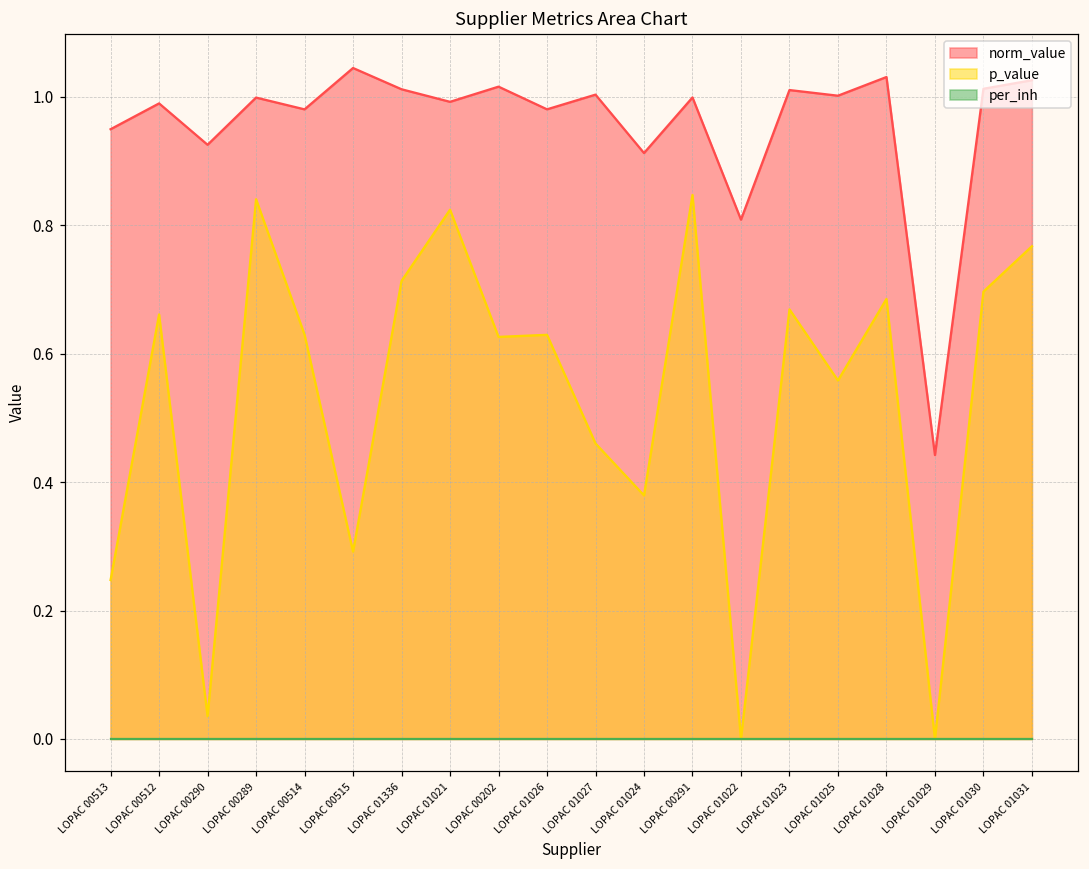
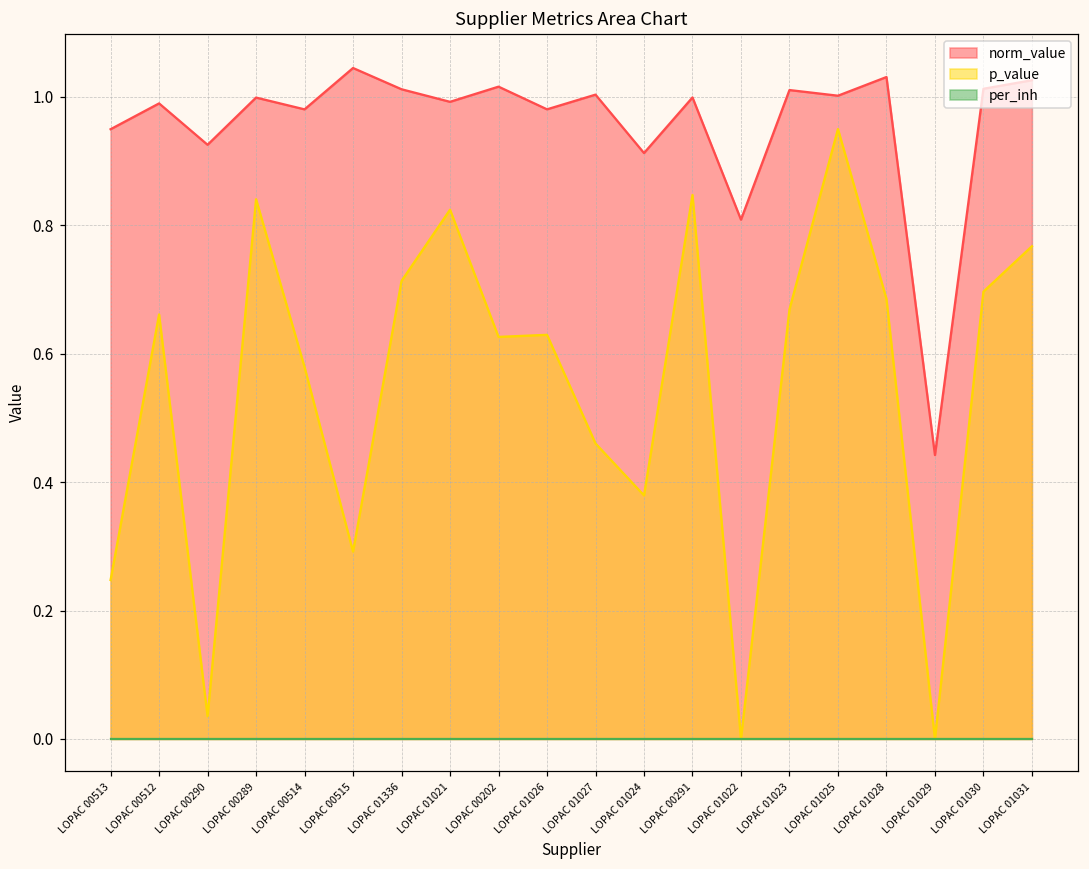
p_value, LOPAC 00514: 0.63 -> 0.58
p_value, LOPAC 01025: 0.56 -> 0.95
